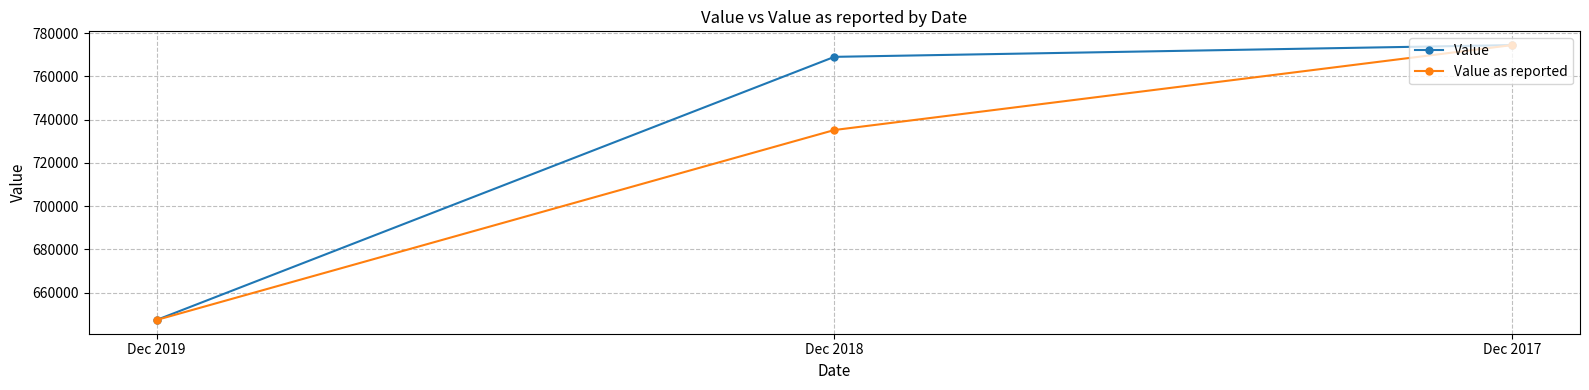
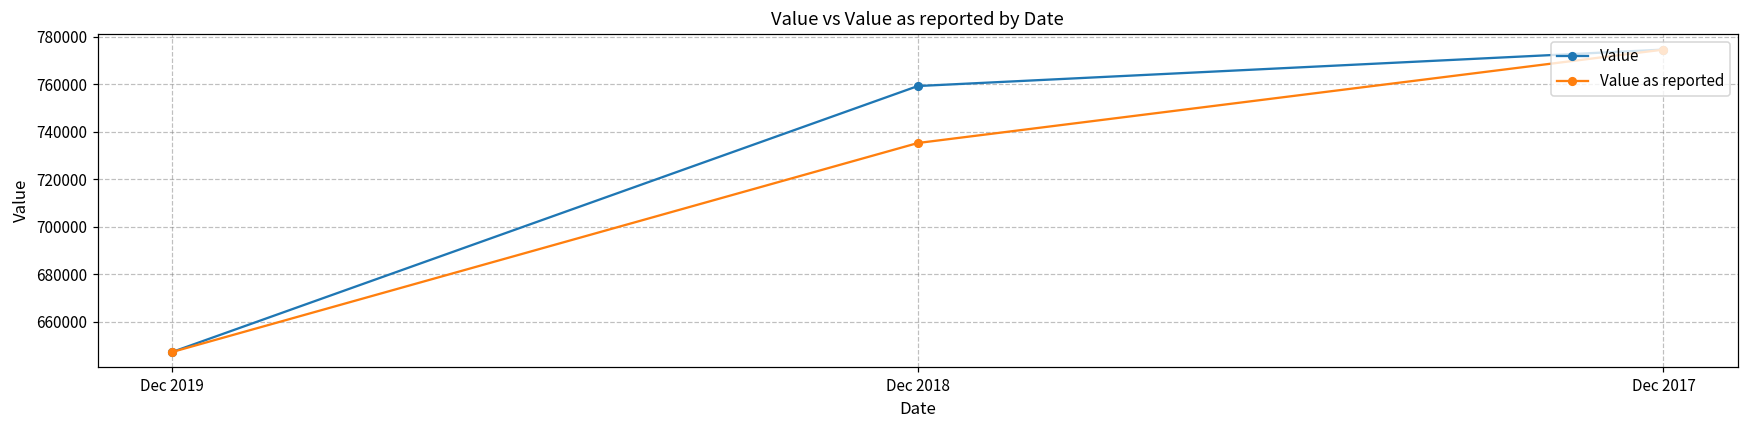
Value, Dec 2018: 769000 -> 759000
